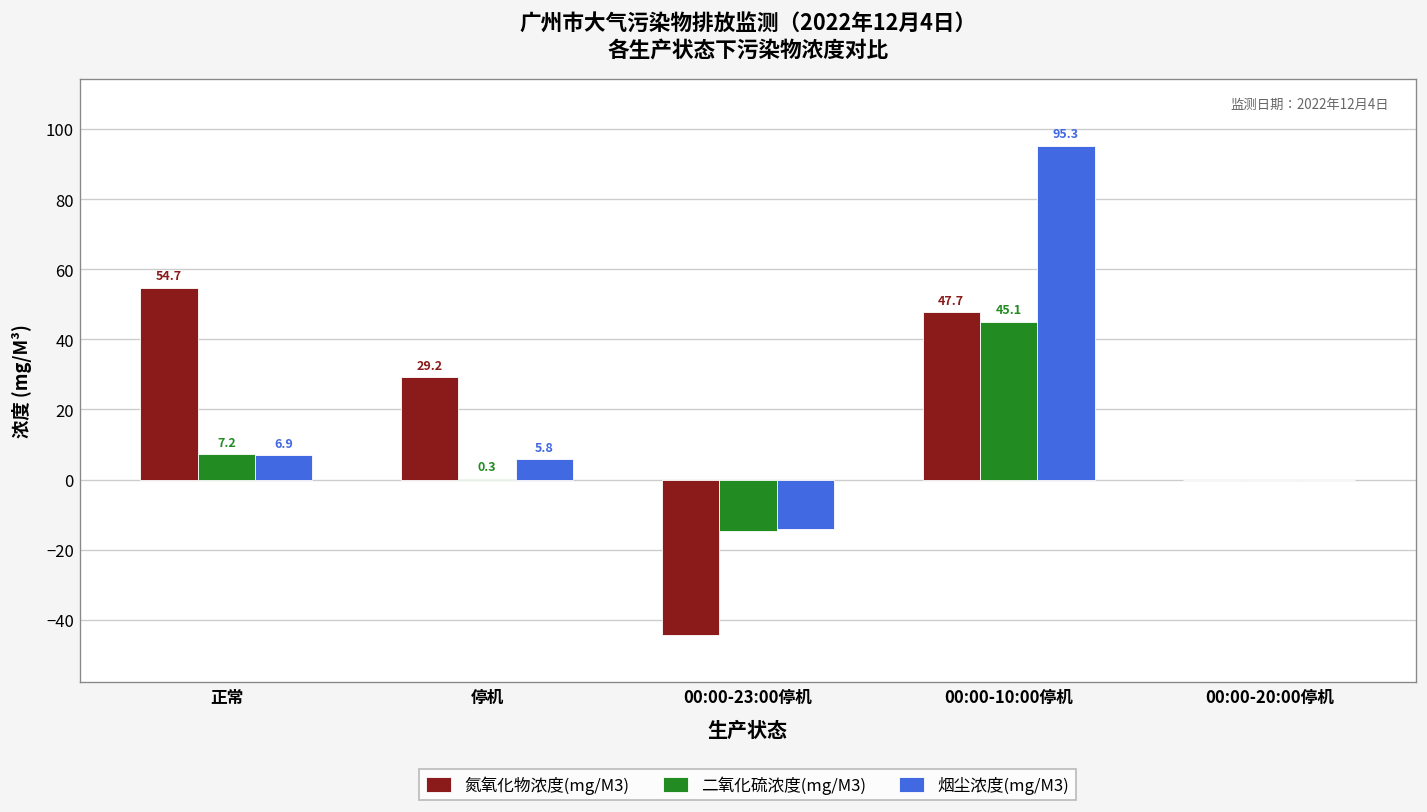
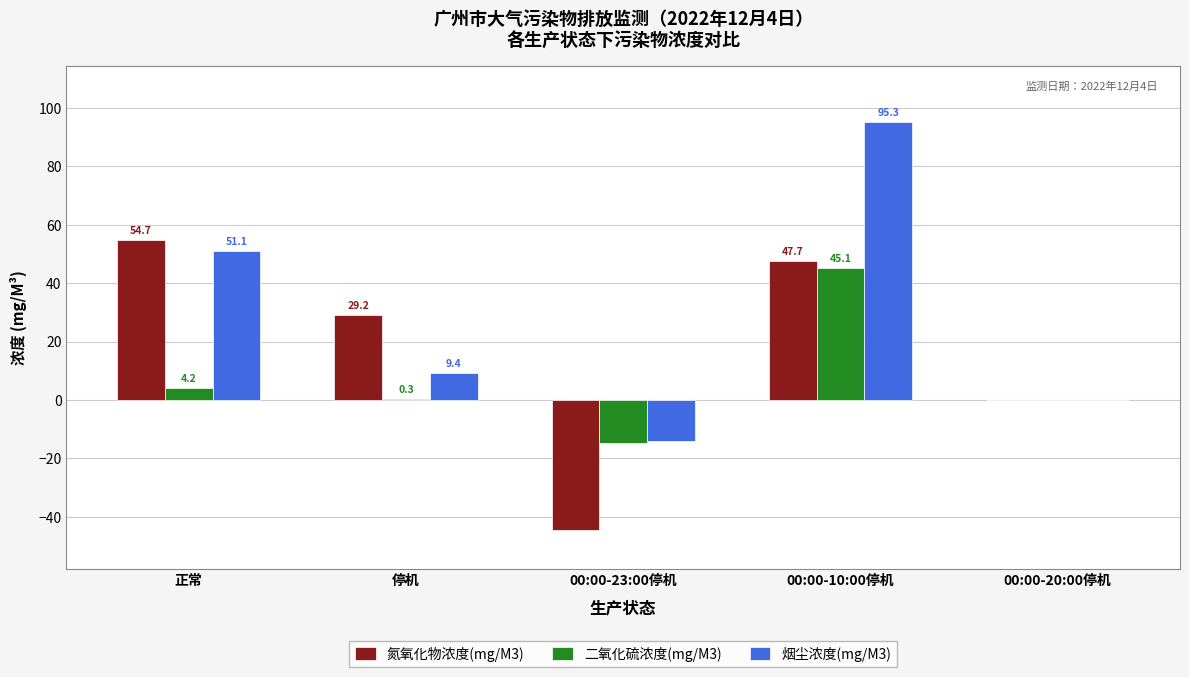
二氧化硫浓度(mg/M3), 正常: 7.2 -> 4.2
烟尘浓度(mg/M3), 正常: 6.9 -> 51.1
烟尘浓度(mg/M3), 停机: 5.8 -> 9.4
